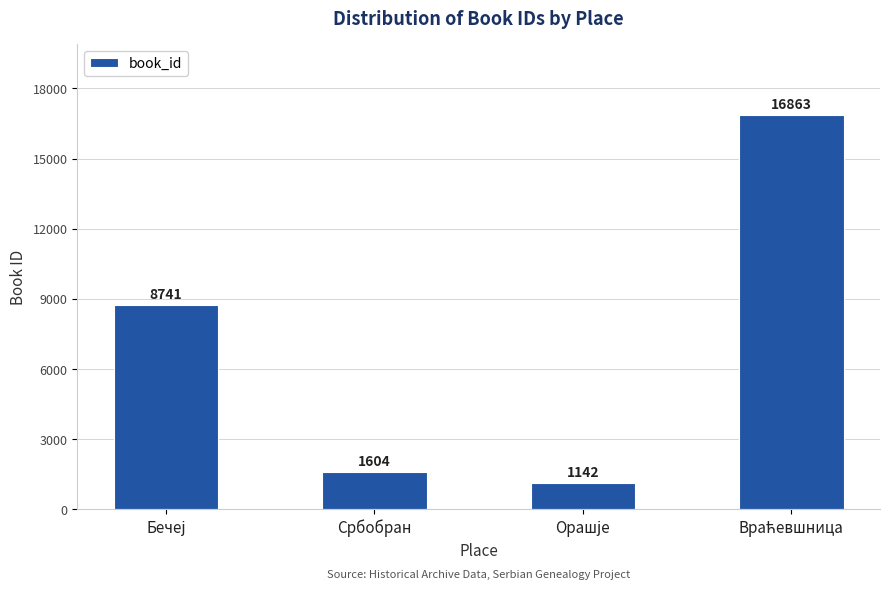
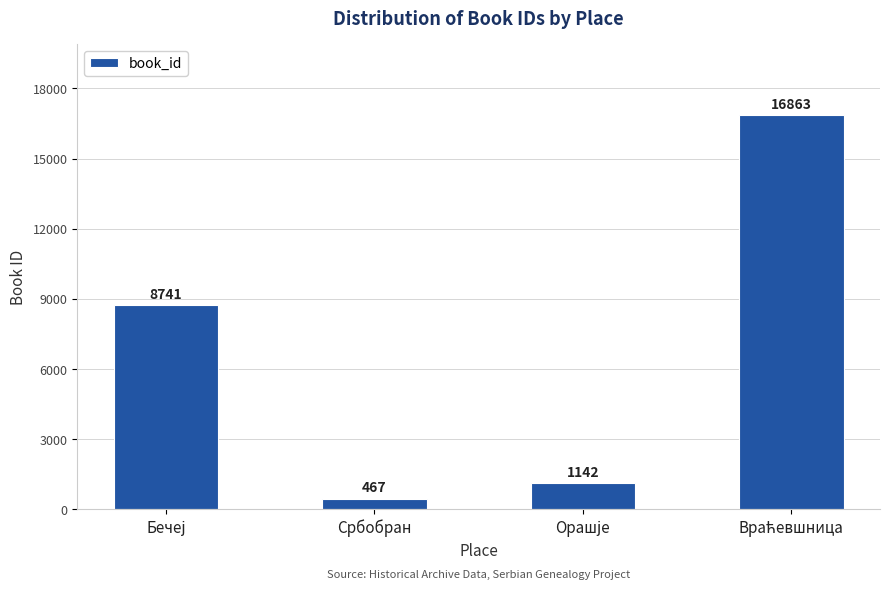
Србобран: 1604 -> 467
